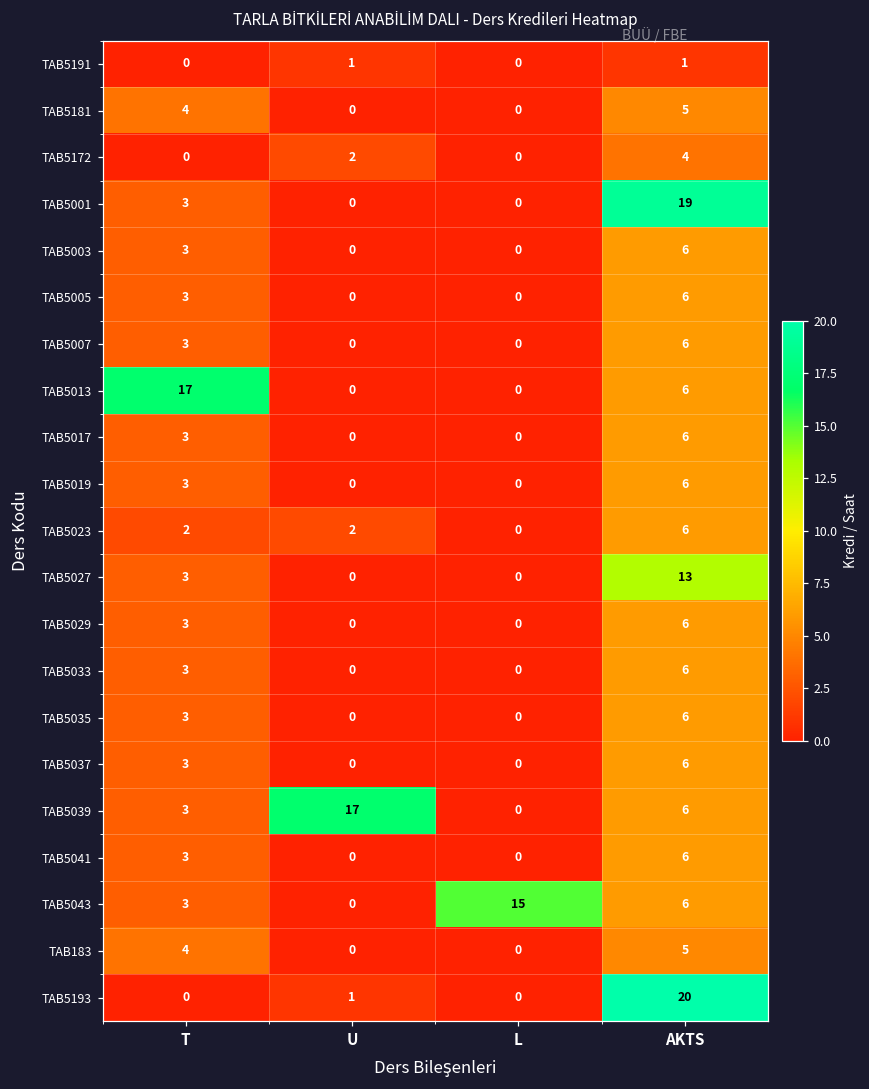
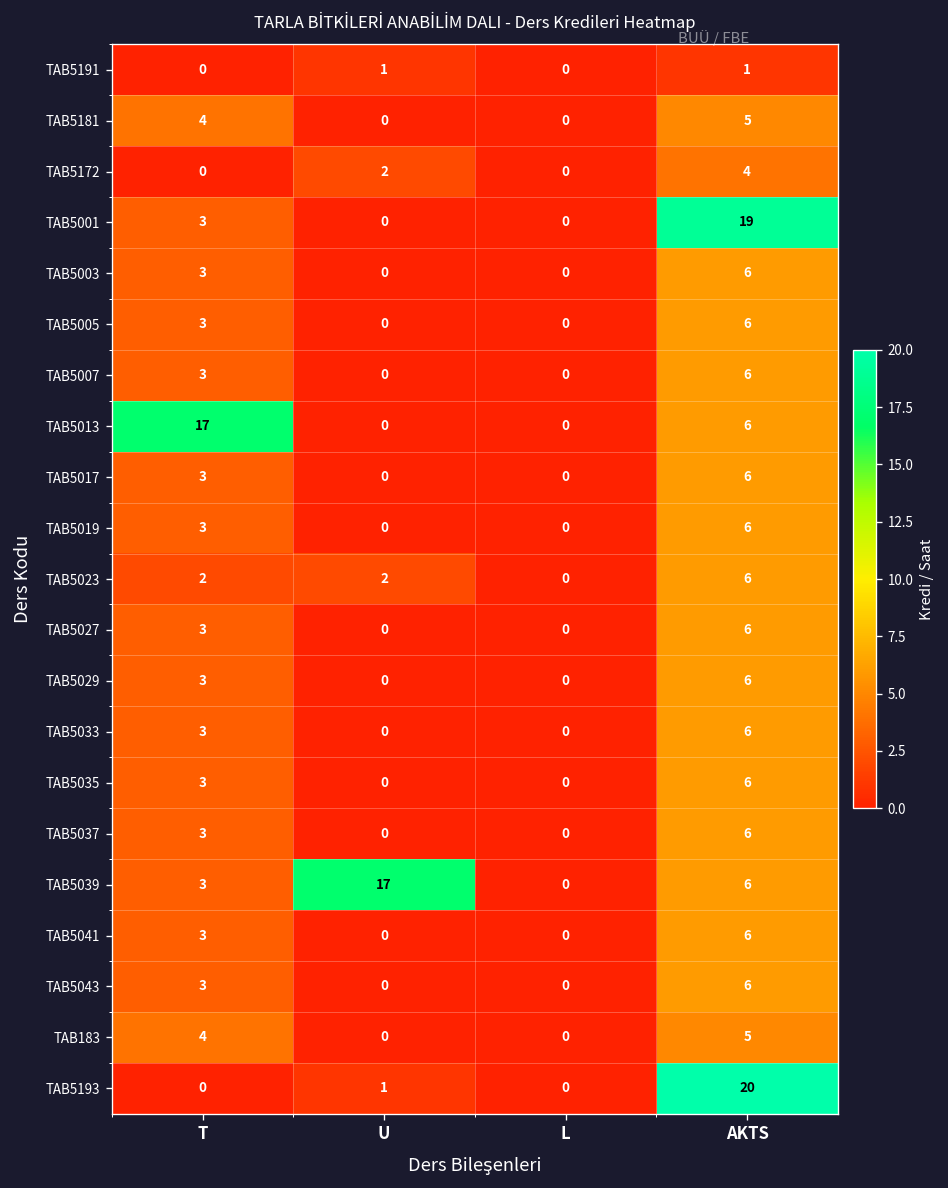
TAB5027, AKTS: 13 -> 6
TAB5043, L: 15 -> 0
